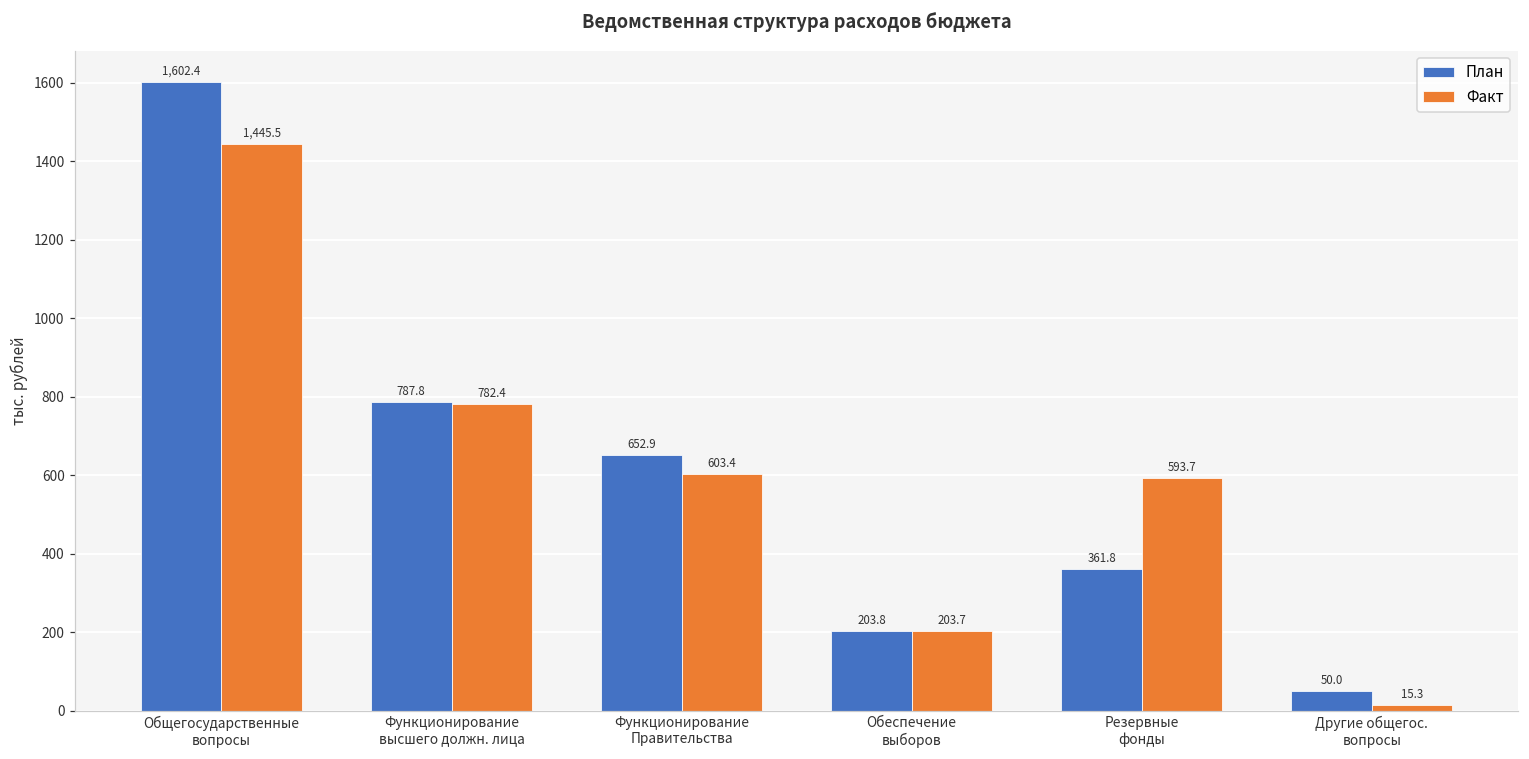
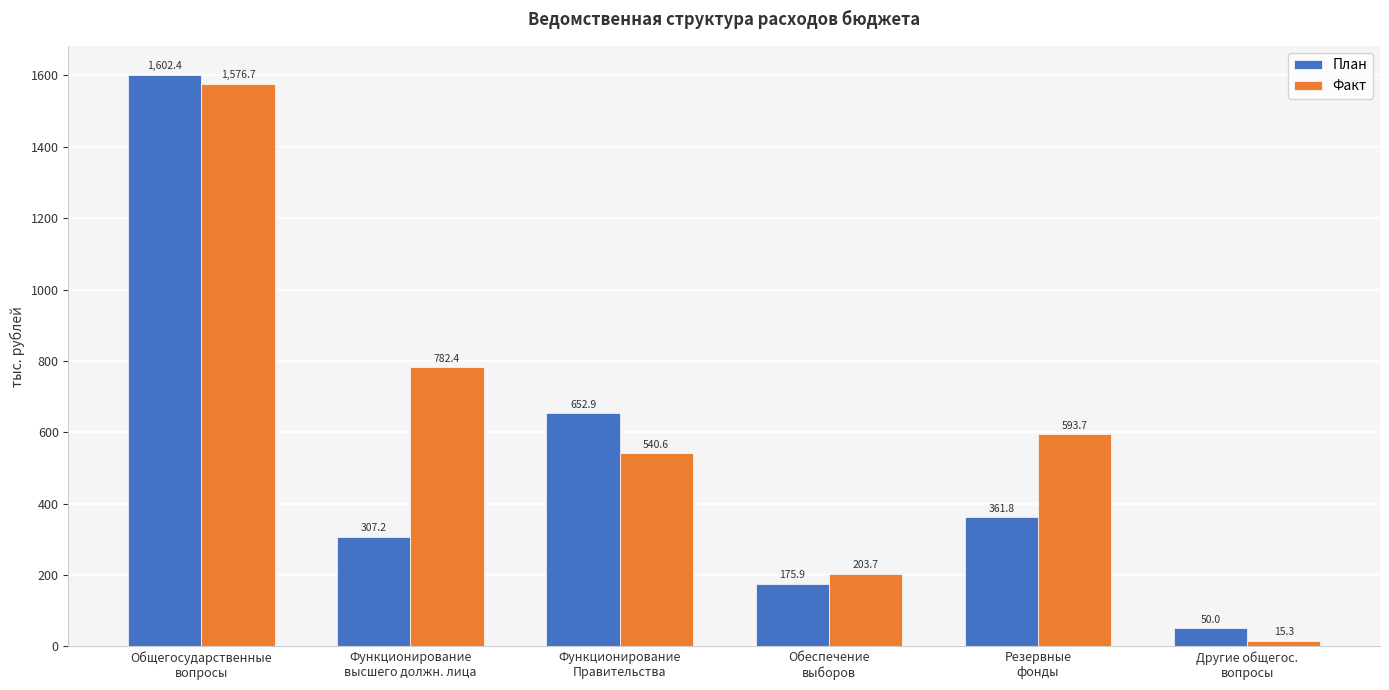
Факт, Общегосударственные вопросы: 1,445.5 -> 1,576.7
План, Функционирование высшего должн. лица: 787.8 -> 307.2
Факт, Функционирование Правительства: 603.4 -> 540.6
План, Обеспечение выборов: 203.8 -> 175.9
